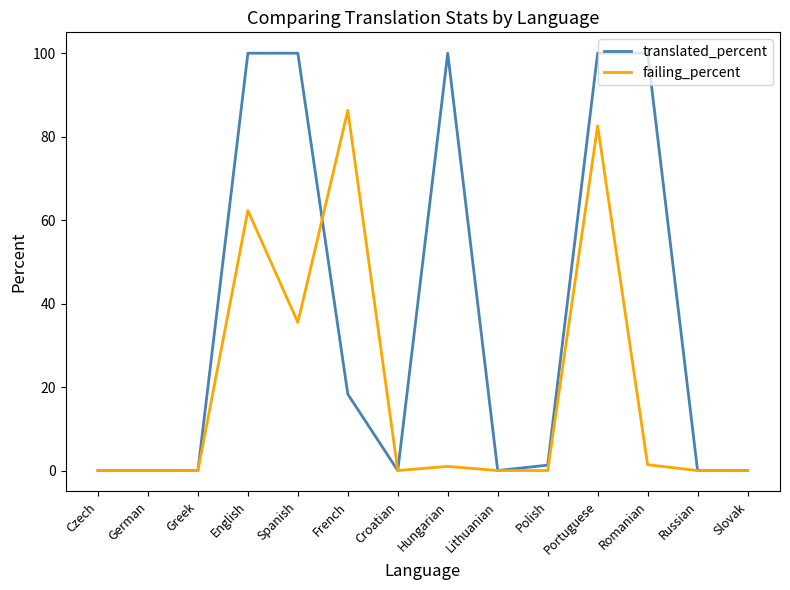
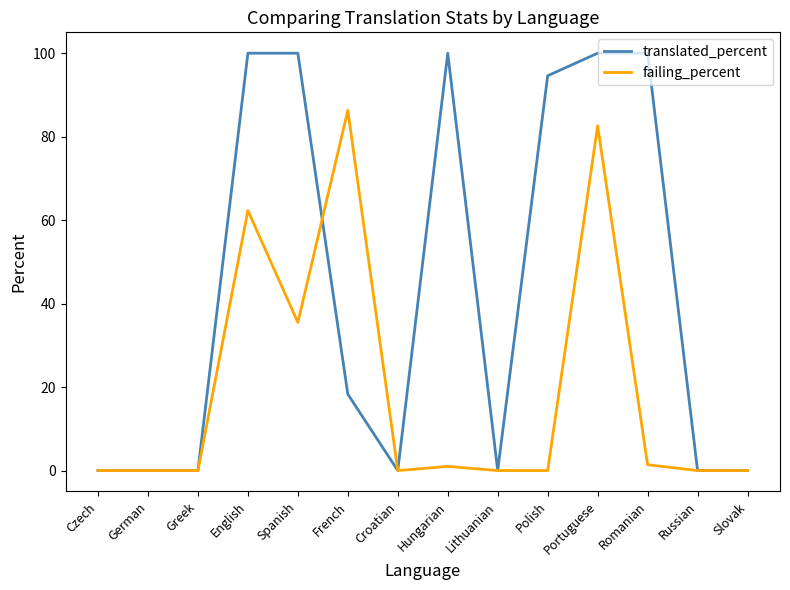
translated_percent, Polish: 1 -> 95
